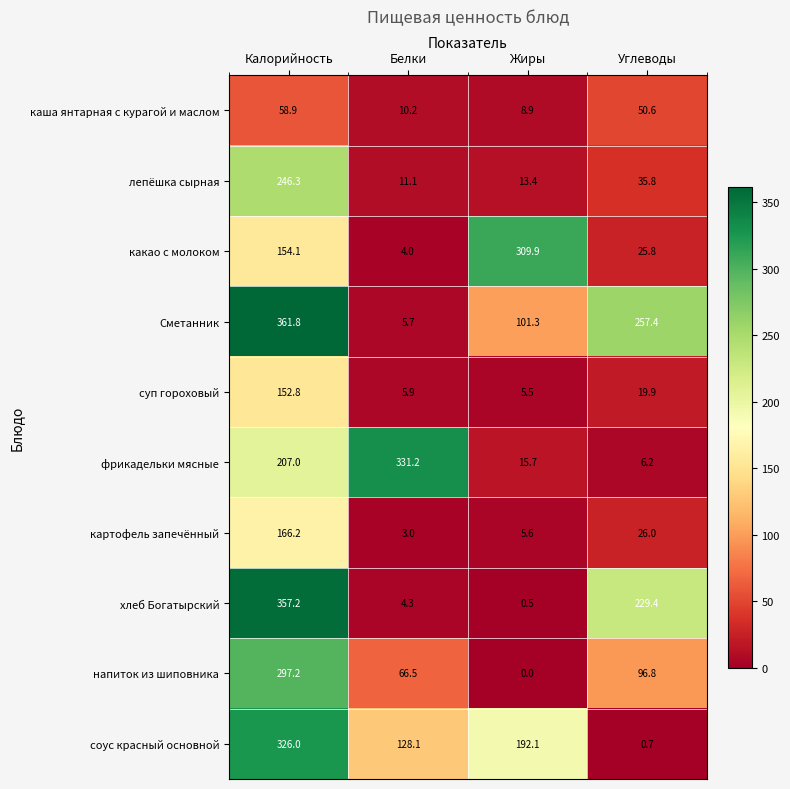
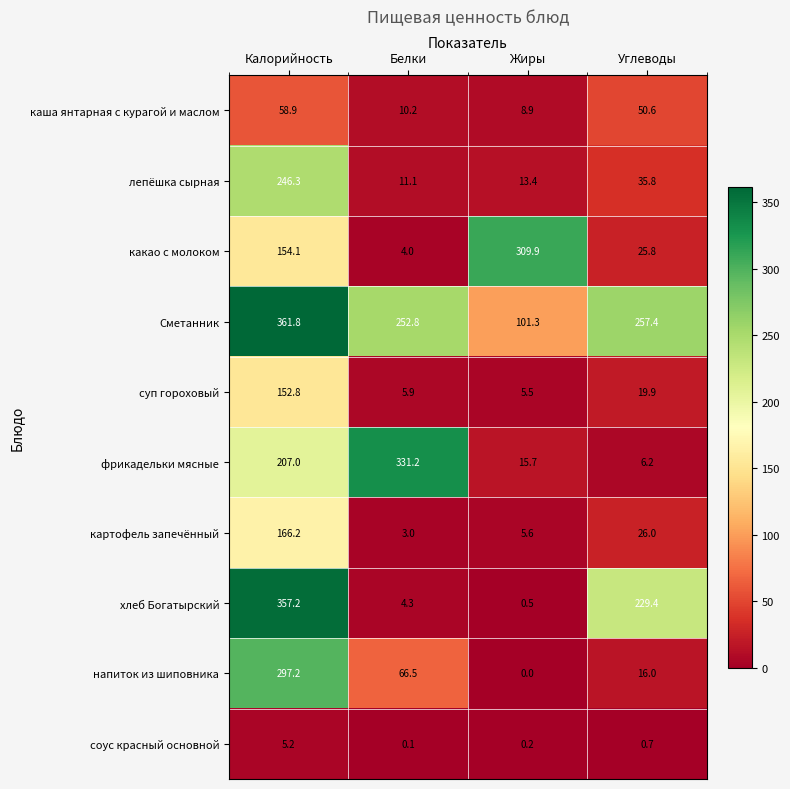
Сметанник, Белки: 5.7 -> 252.8
напиток из шиповника, Углеводы: 96.8 -> 16.0
соус красный основной, Калорийность: 326.0 -> 5.2
соус красный основной, Белки: 128.1 -> 0.1
соус красный основной, Жиры: 192.1 -> 0.2
